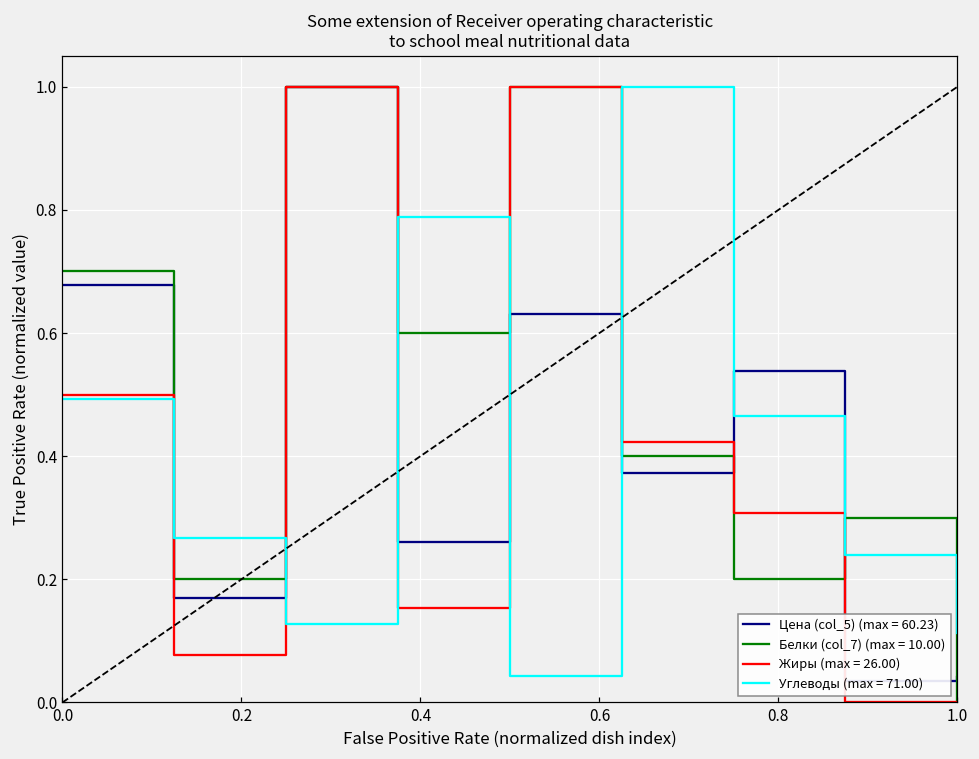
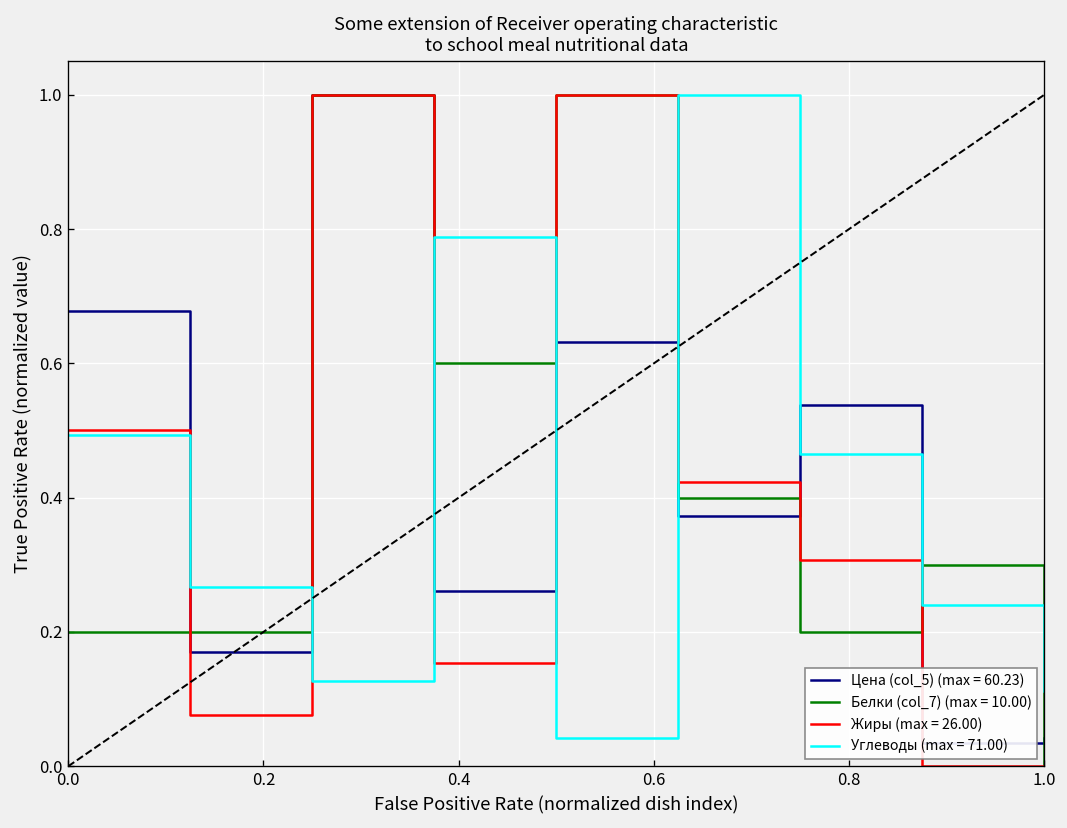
Белки (col_7) (max = 10.00), 0.0: 0.70 -> 0.20
